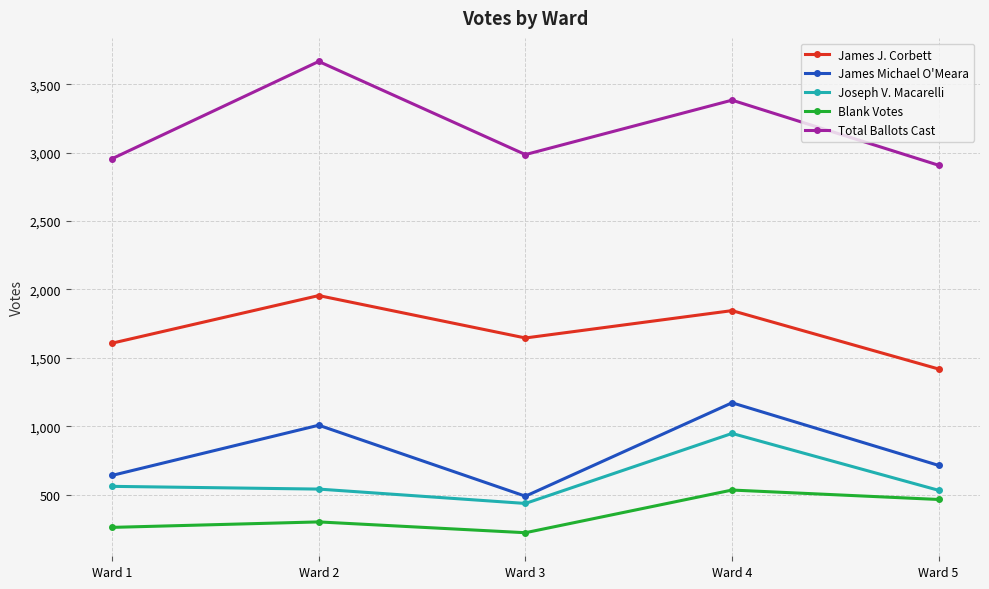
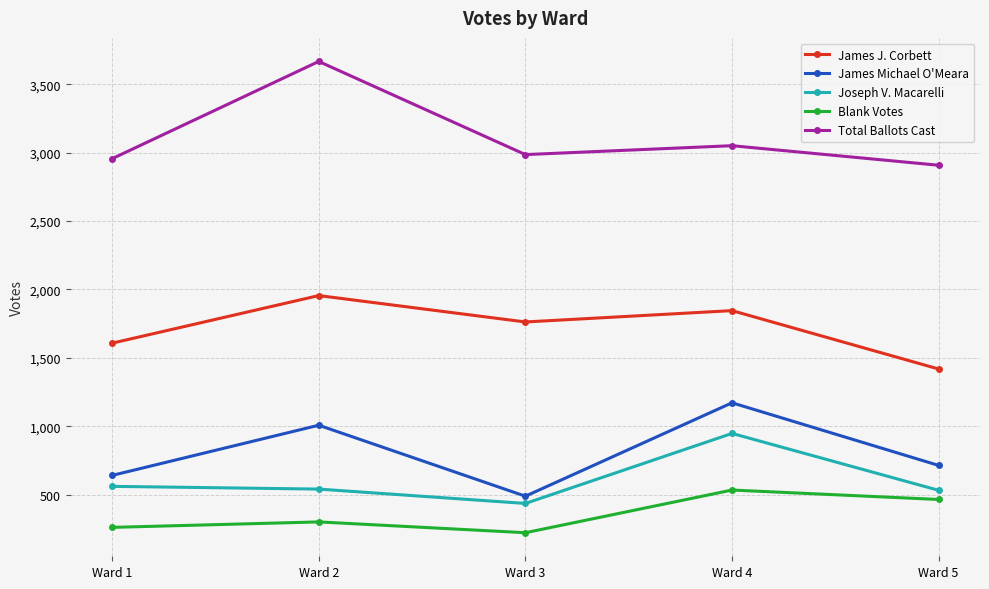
James J. Corbett, Ward 3: 1,650 -> 1,760
Total Ballots Cast, Ward 4: 3,380 -> 3,050
